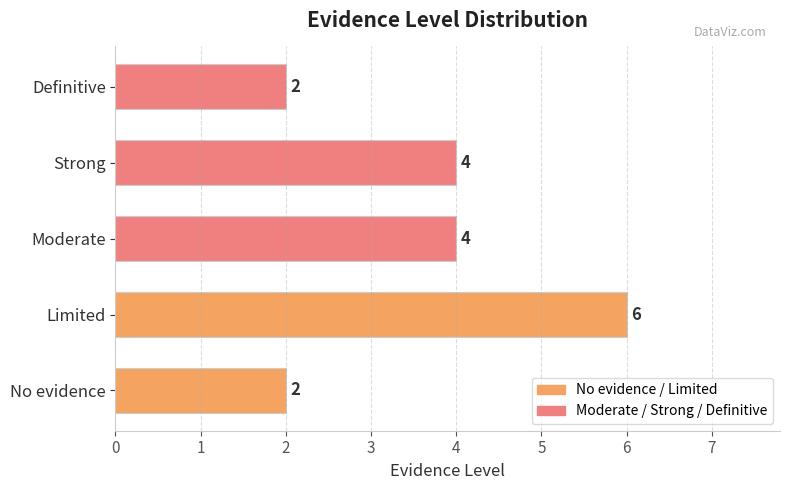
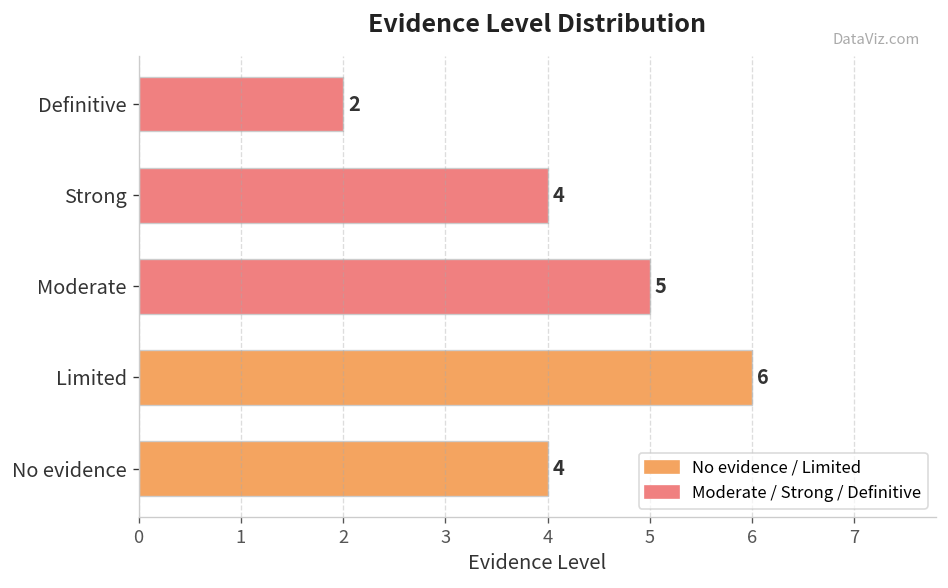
Moderate: 4 -> 5
No evidence: 2 -> 4
